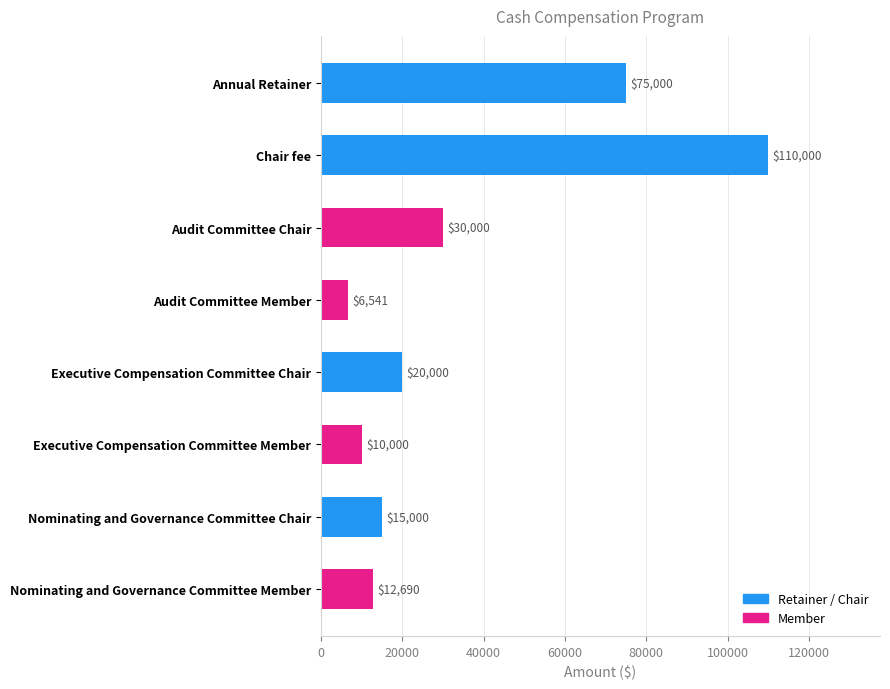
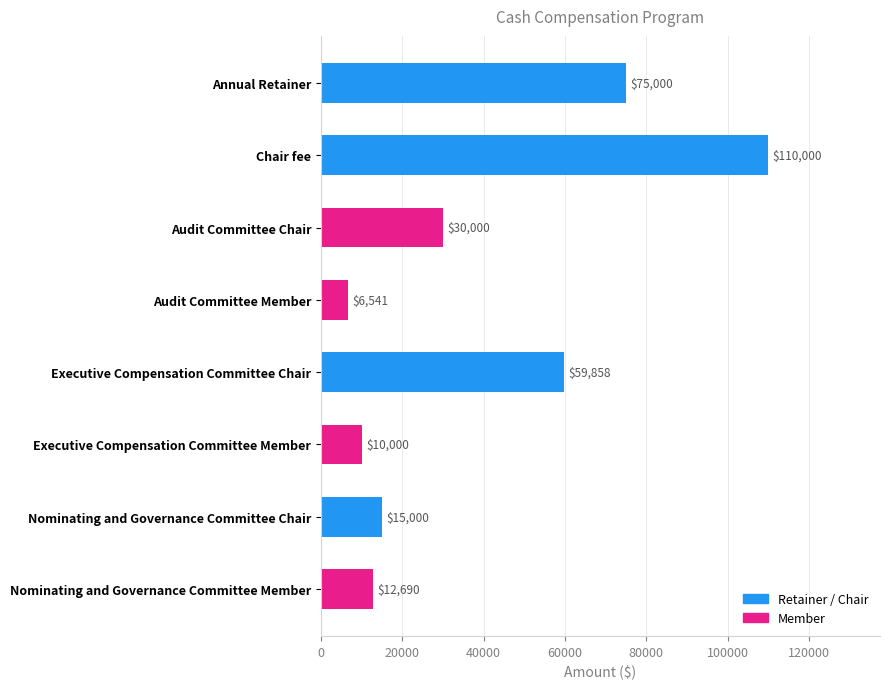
Executive Compensation Committee Chair: $20,000 -> $59,858
